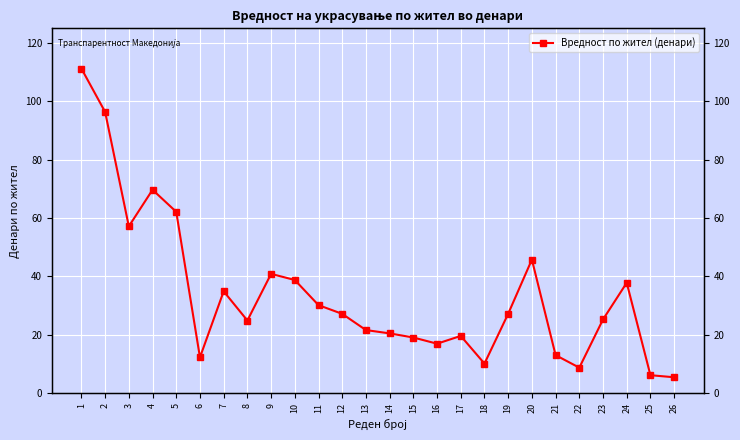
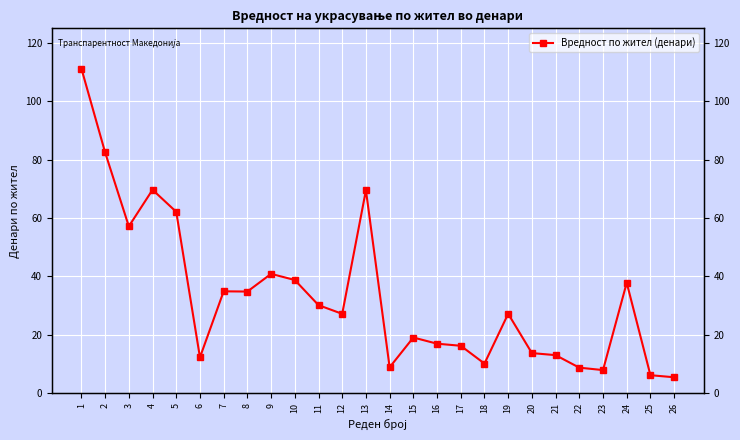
2: 96 -> 82
8: 25 -> 35
13: 22 -> 70
14: 21 -> 9
17: 20 -> 16
20: 46 -> 14
23: 25 -> 8
